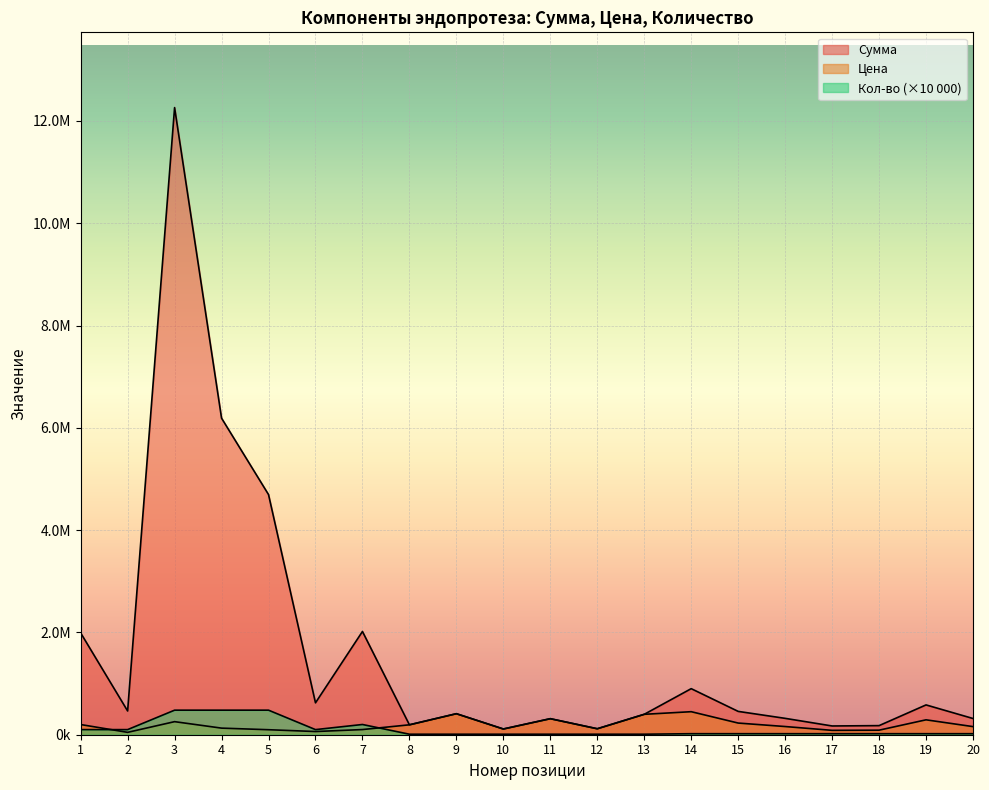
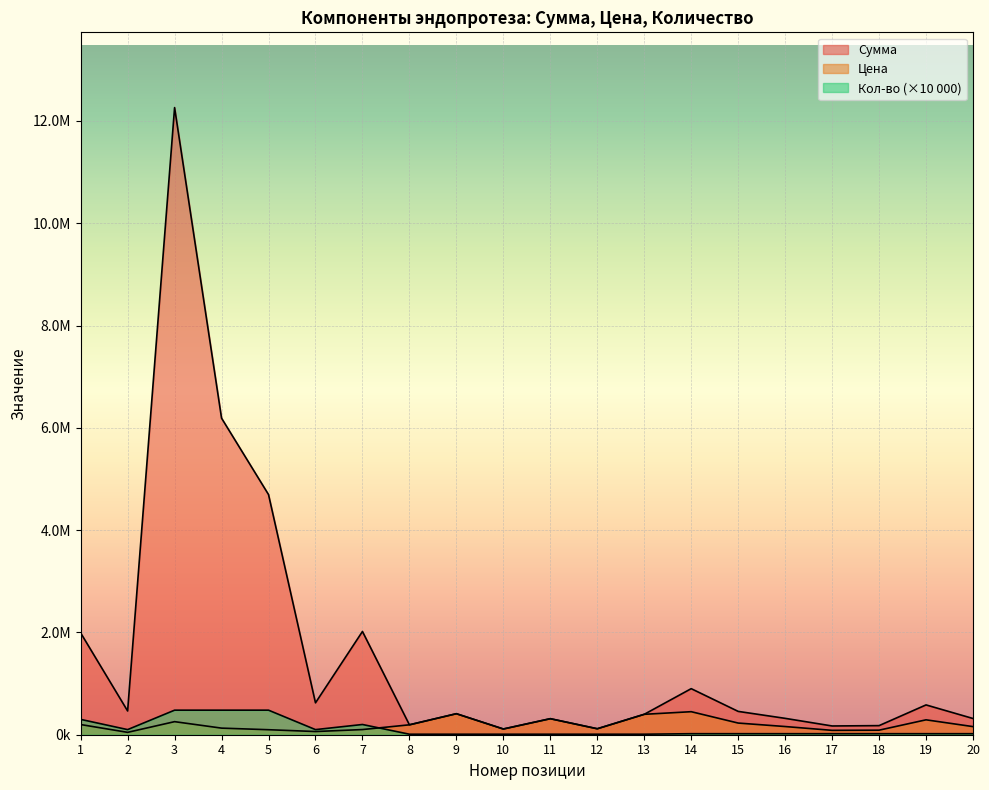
Кол-во (×10 000), 1: 100000 -> 300000
